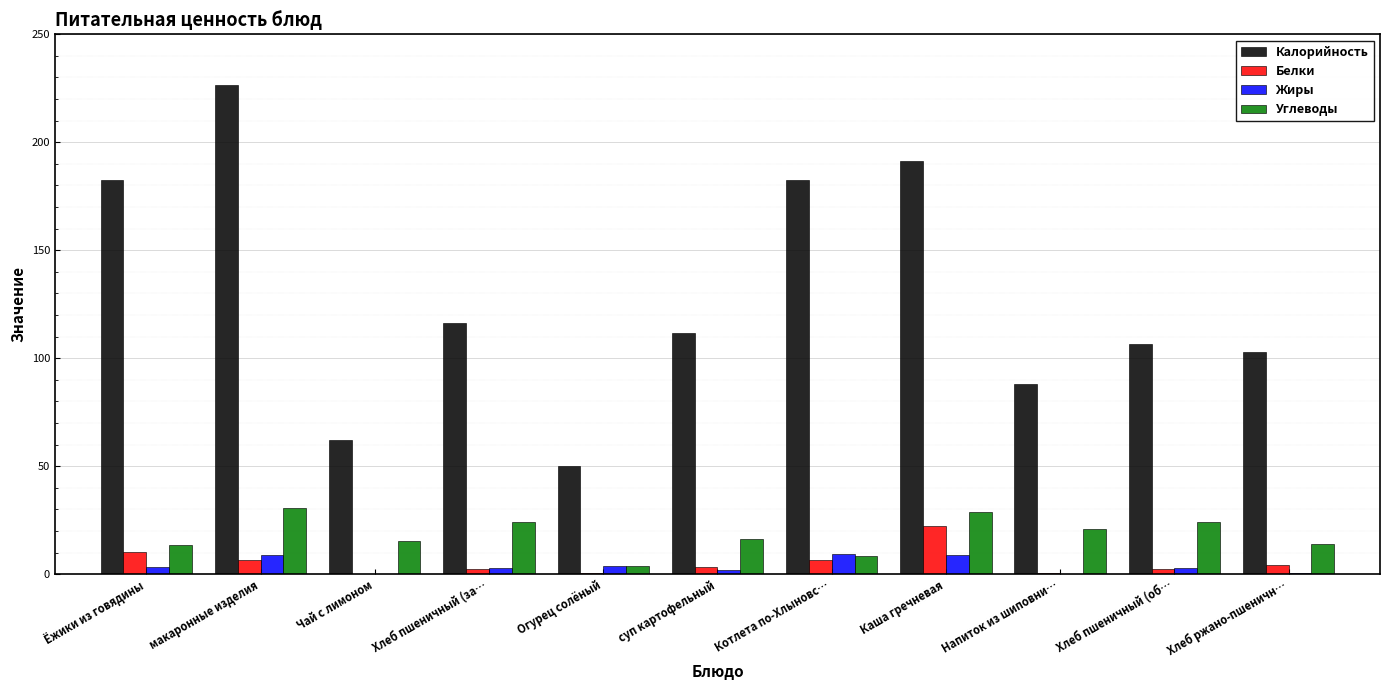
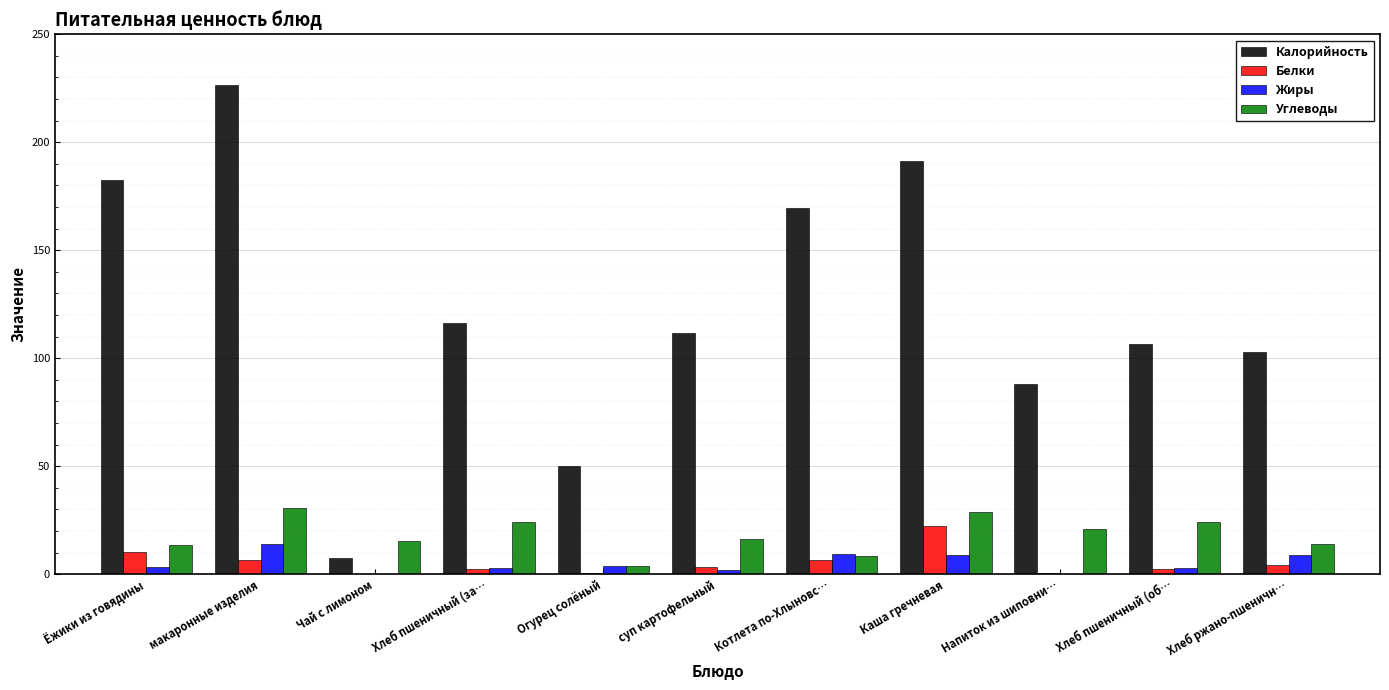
Жиры, макаронные изделия: 9 -> 14
Калорийность, Чай с лимоном: 62 -> 8
Калорийность, Котлета по-Хлыновс…: 183 -> 170
Жиры, Хлеб ржано-пшеничн…: 1 -> 9
